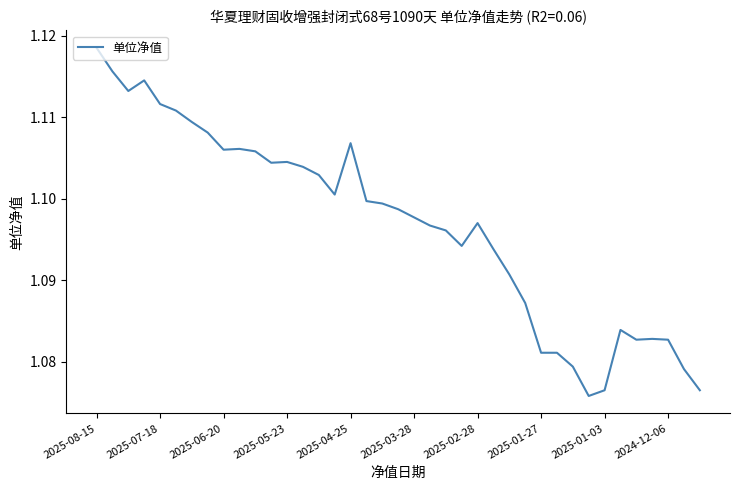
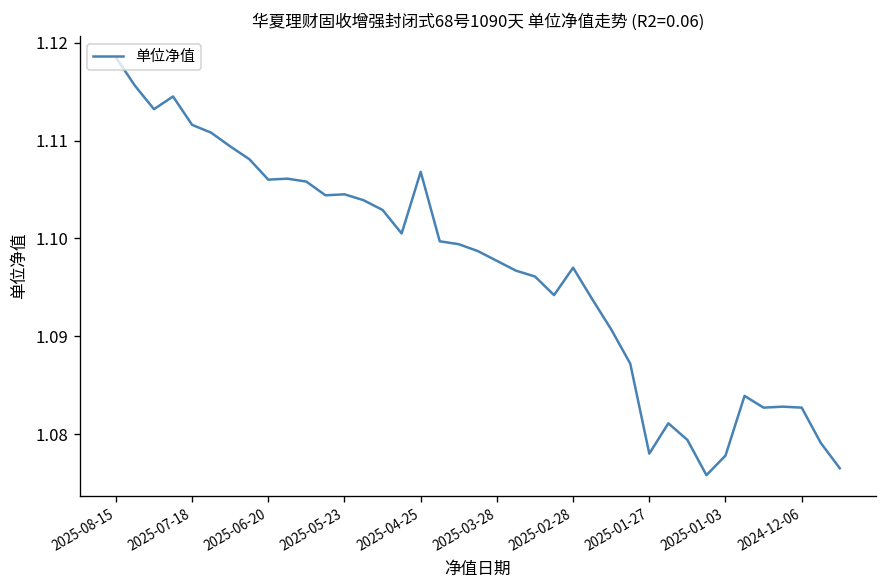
2025-01-27: 1.081 -> 1.078
2025-01-03: 1.077 -> 1.078
